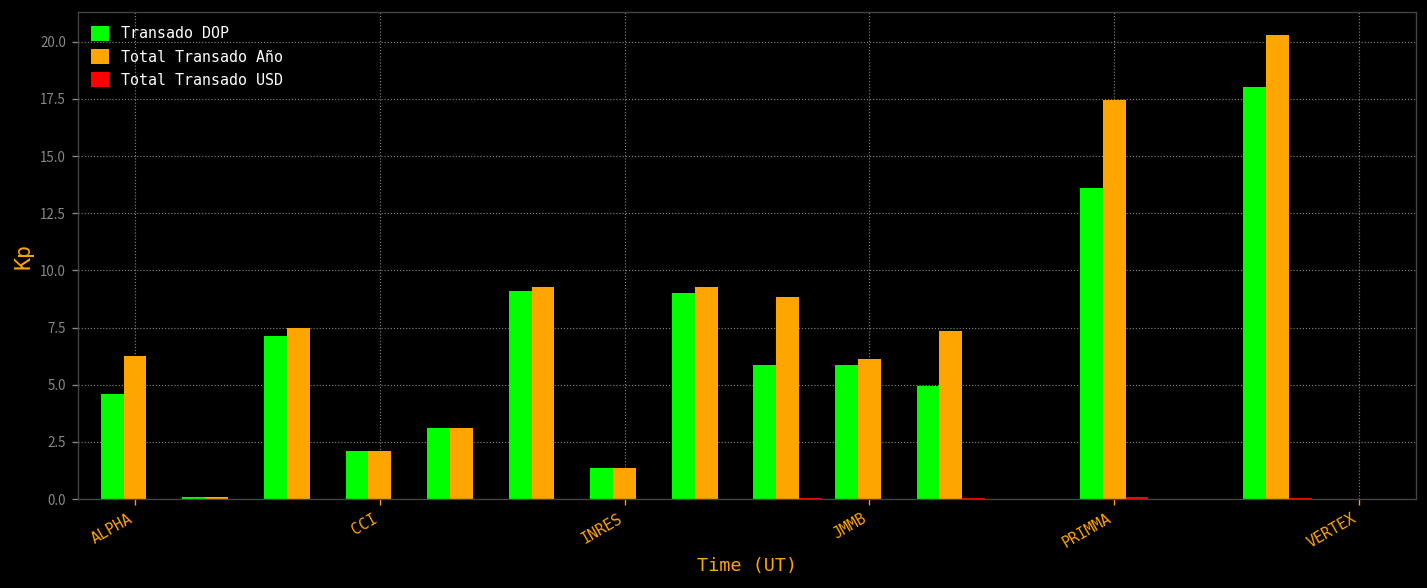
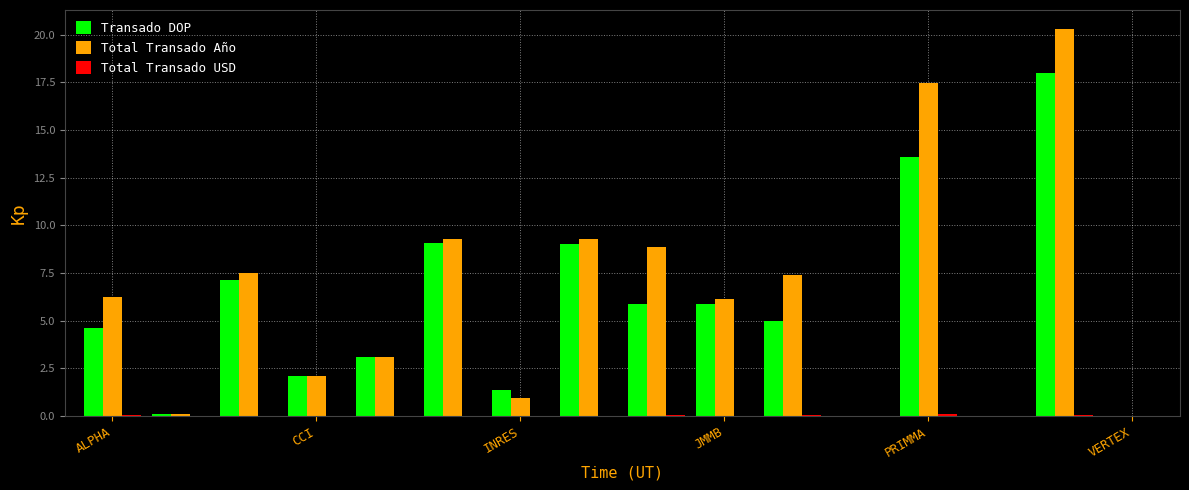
Total Transado Año, INRES: 1.4 -> 1.0
